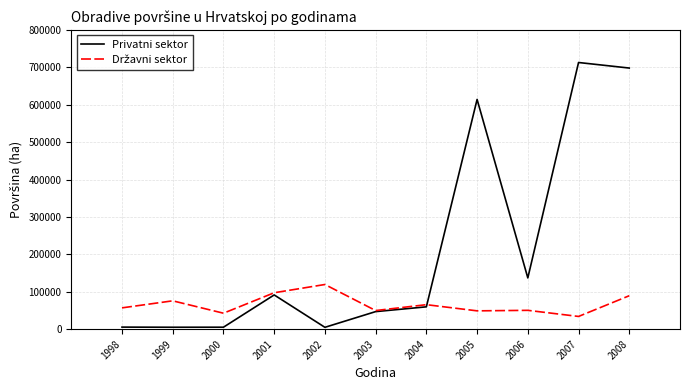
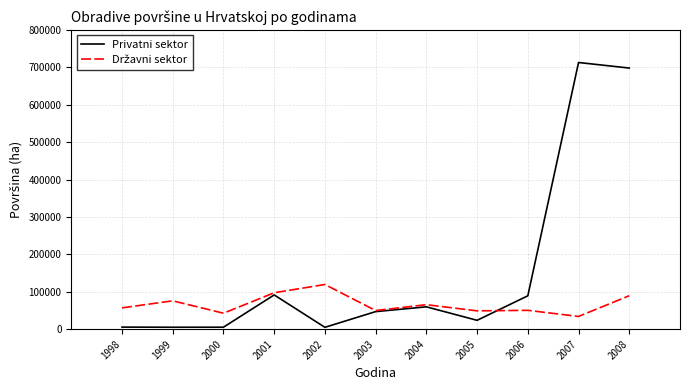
Privatni sektor, 2005: 610000 -> 20000
Privatni sektor, 2006: 140000 -> 90000
